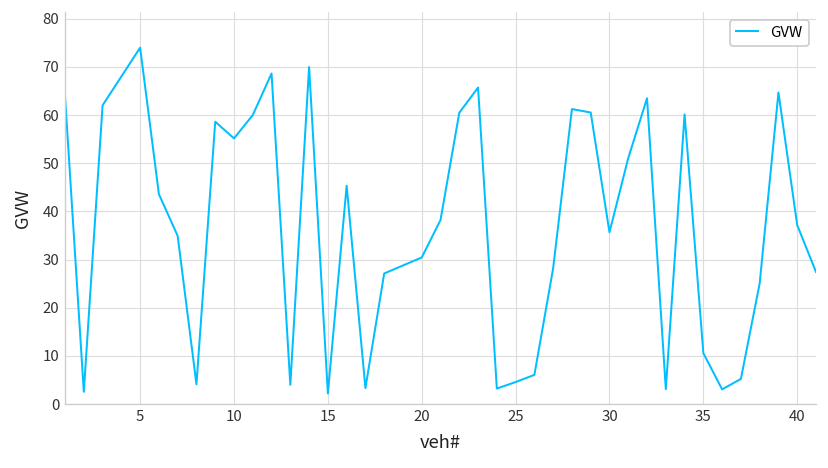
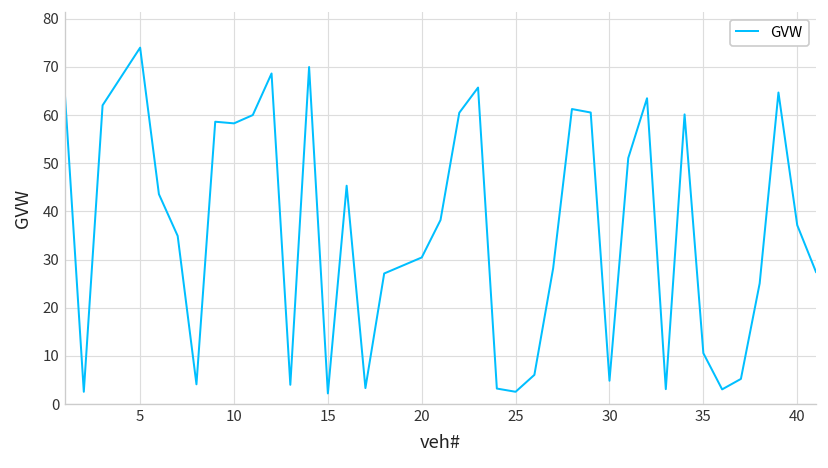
10: 55 -> 58
25: 5 -> 3
30: 36 -> 5
